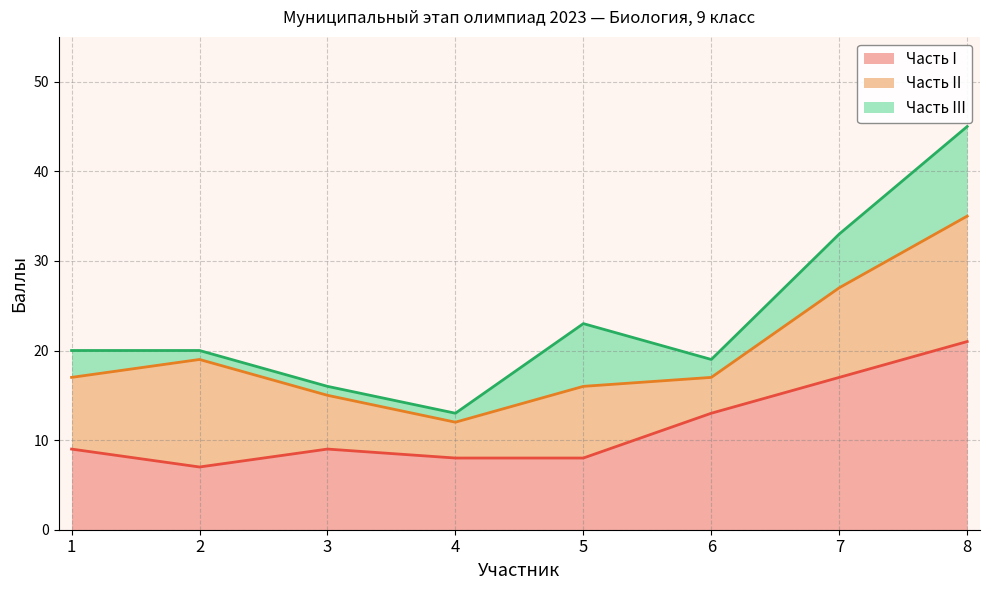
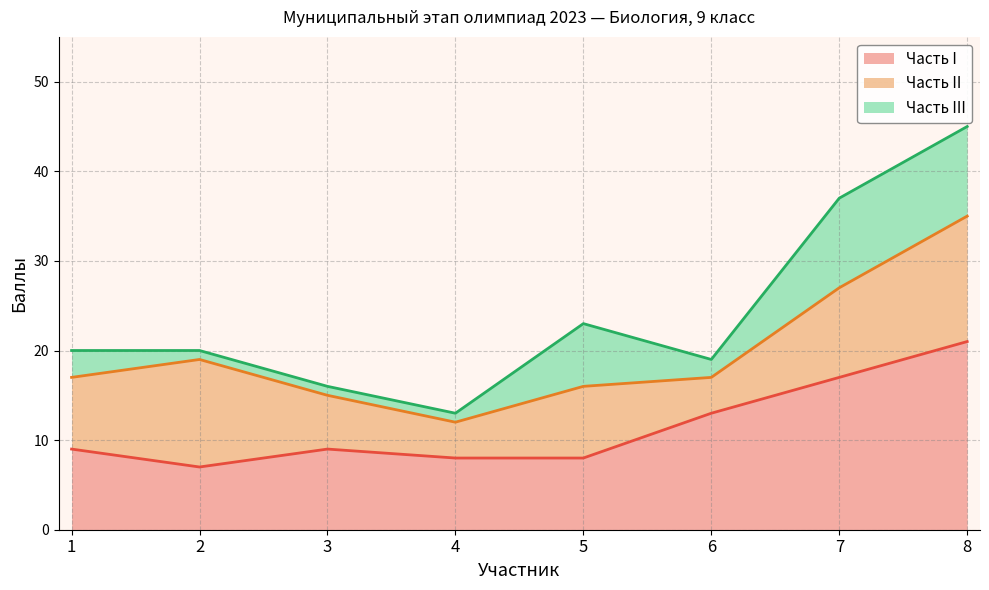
Часть III, 7: 6 -> 10
